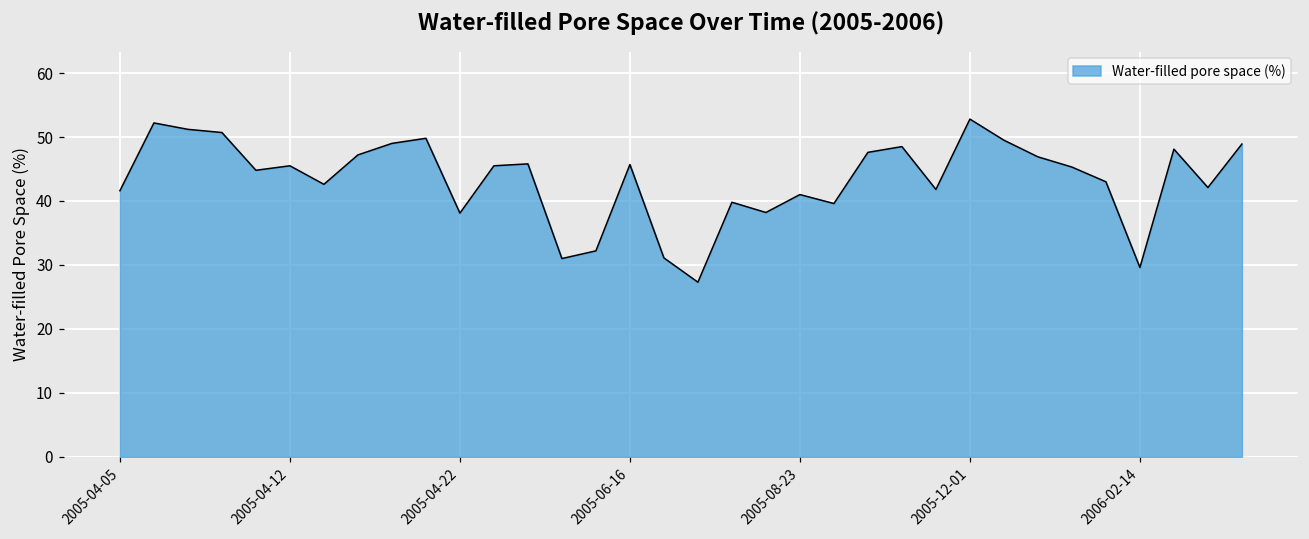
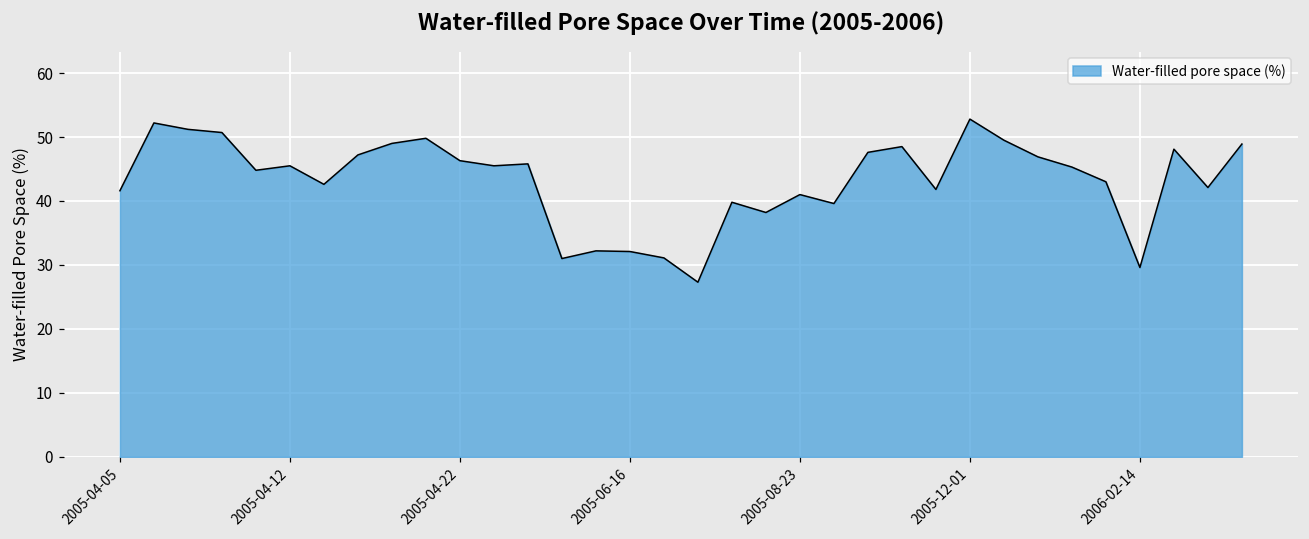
2005-04-22: 38 -> 46
2005-06-16: 46 -> 32
